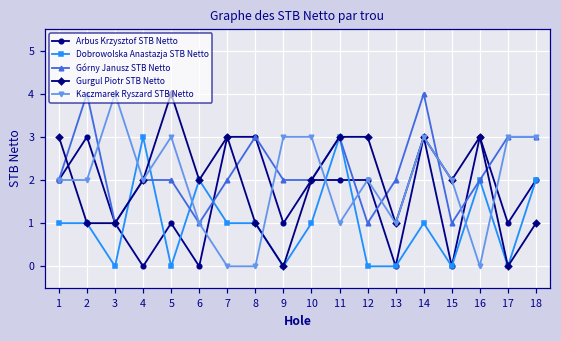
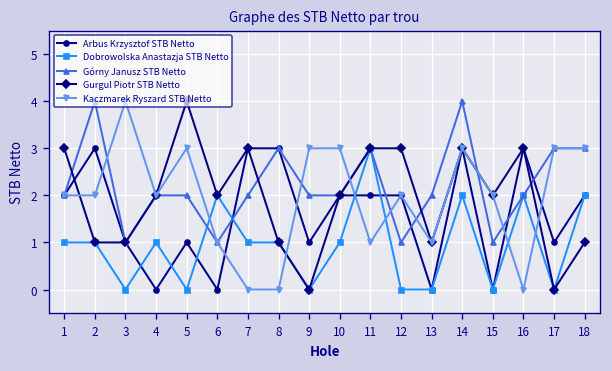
Dobrowolska Anastazja STB Netto, 4: 3 -> 1
Dobrowolska Anastazja STB Netto, 14: 1 -> 2
